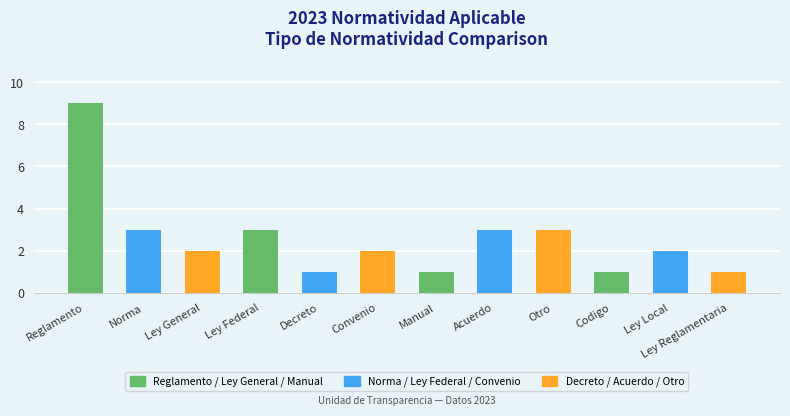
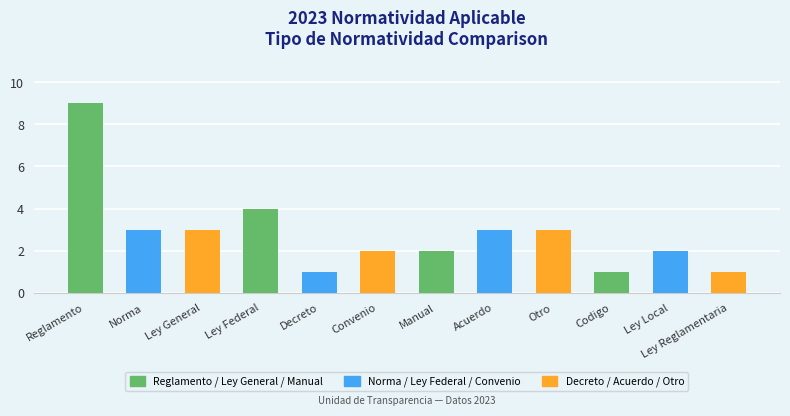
Ley General: 2 -> 3
Ley Federal: 3 -> 4
Manual: 1 -> 2
